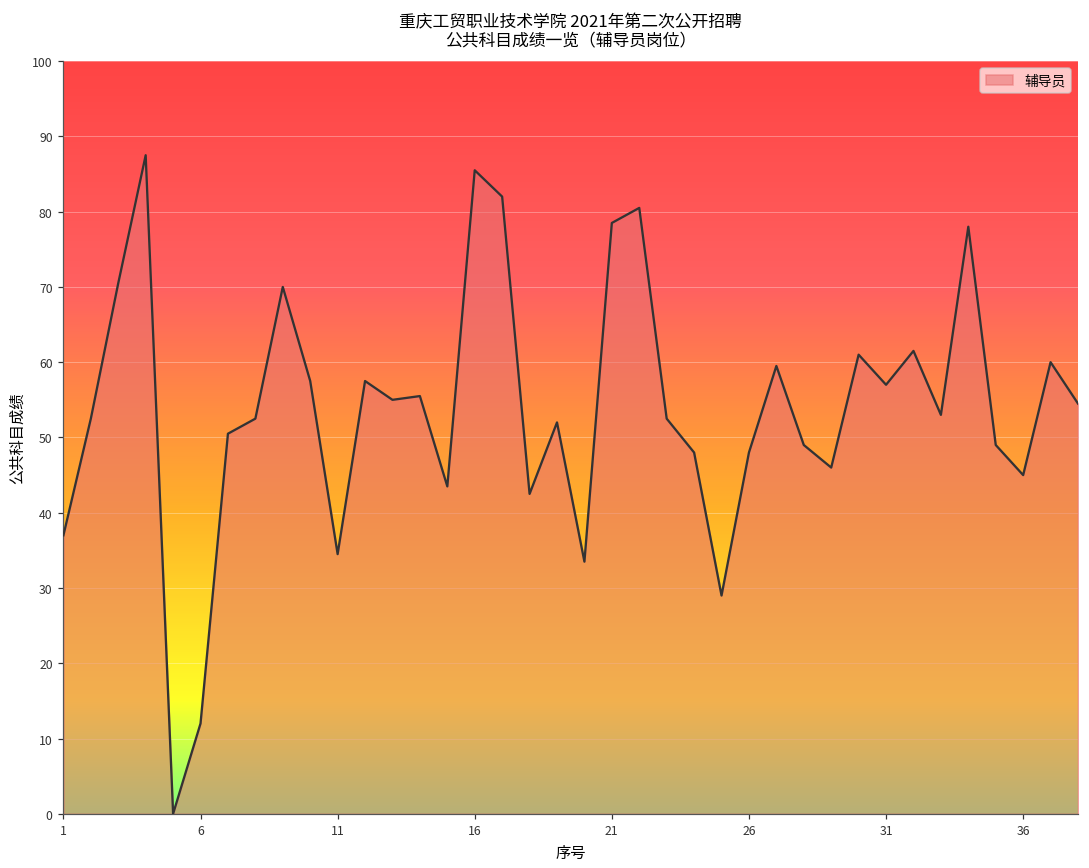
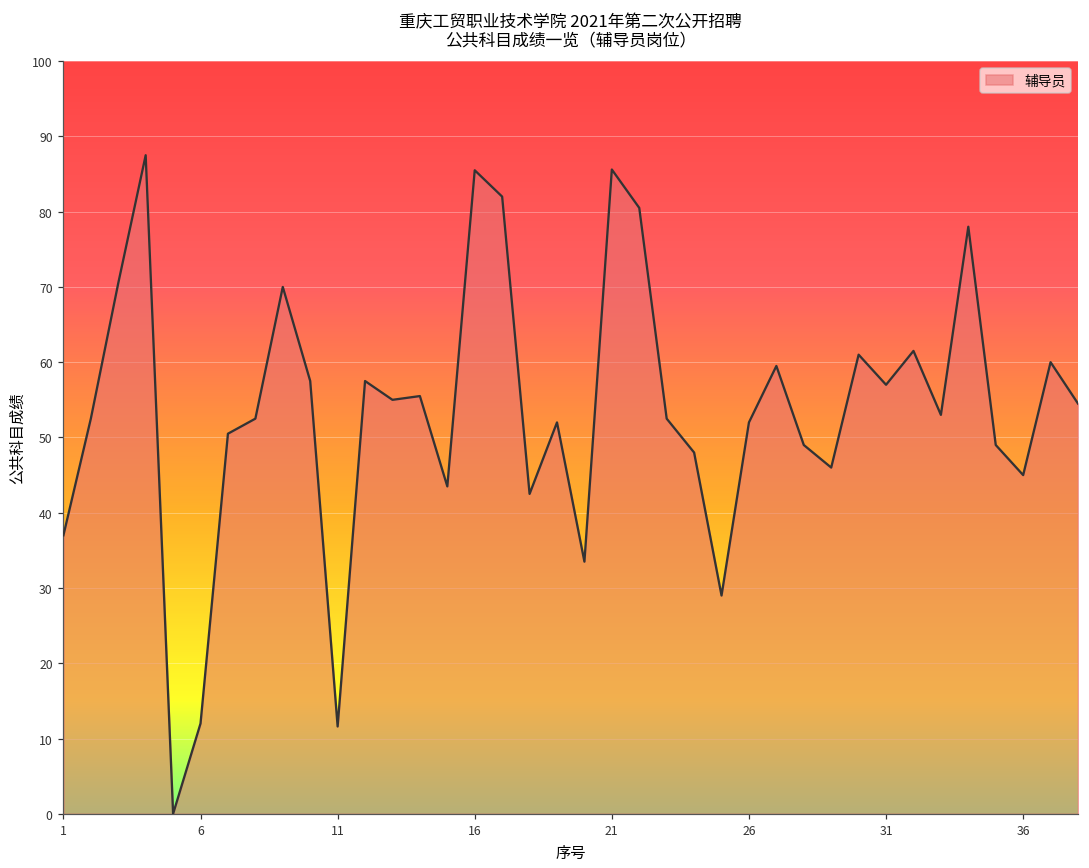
11: 35 -> 12
21: 79 -> 86
26: 48 -> 52
